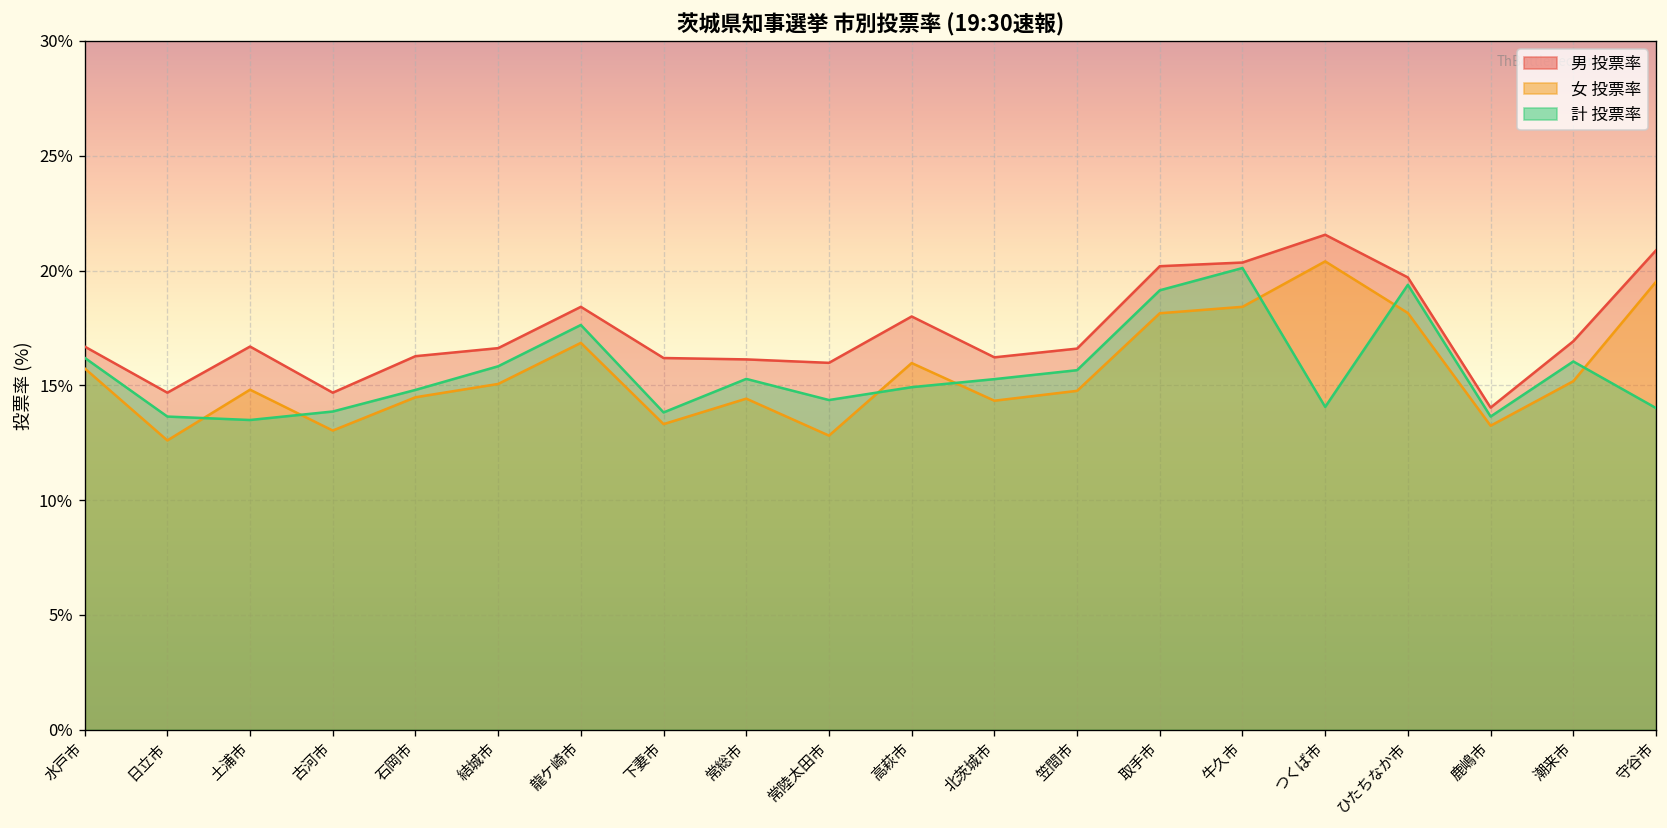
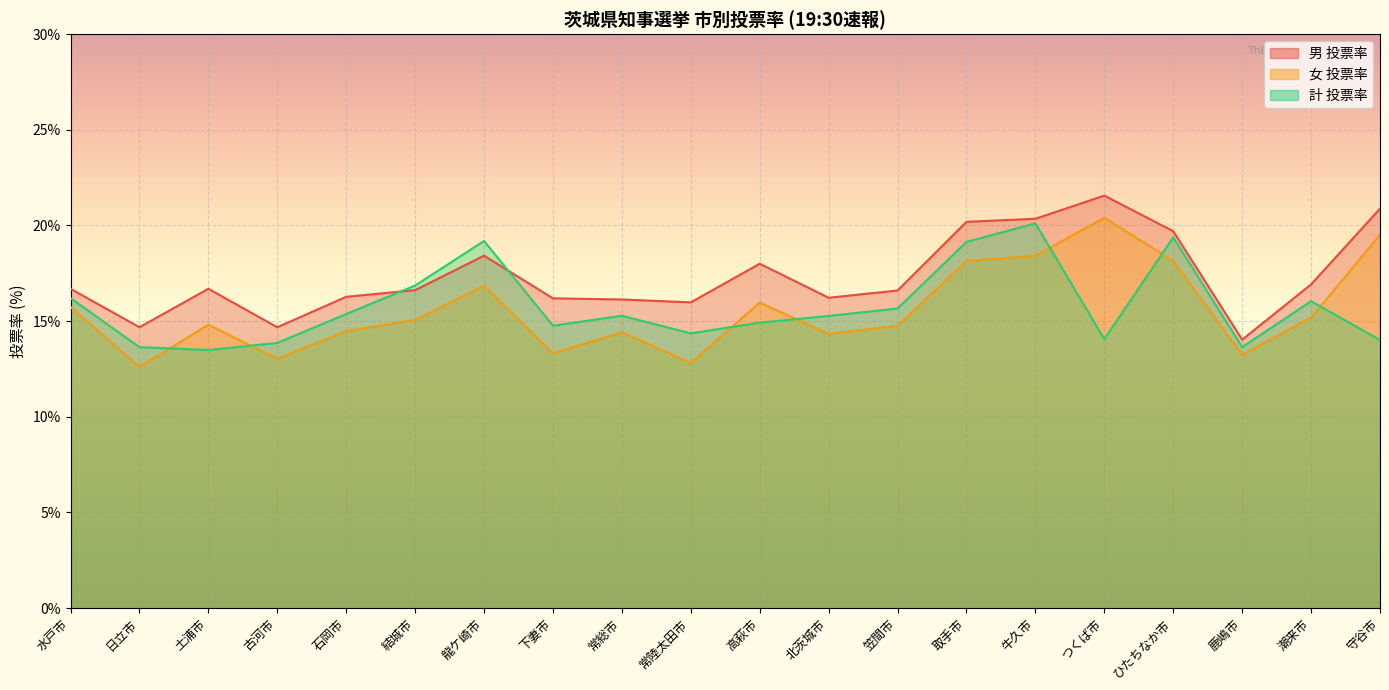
計 投票率, 石岡市: 14.8% -> 15.4%
計 投票率, 結城市: 15.8% -> 16.9%
計 投票率, 龍ケ崎市: 17.6% -> 19.2%
計 投票率, 下妻市: 13.8% -> 14.8%
